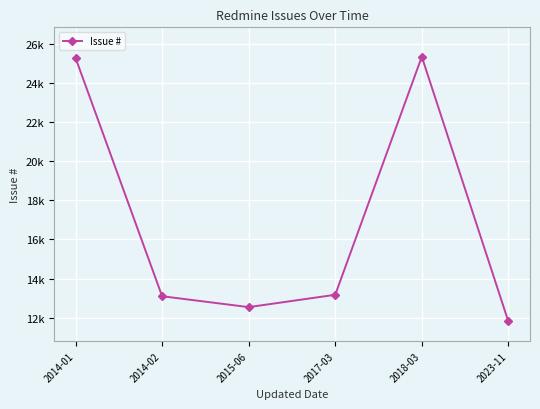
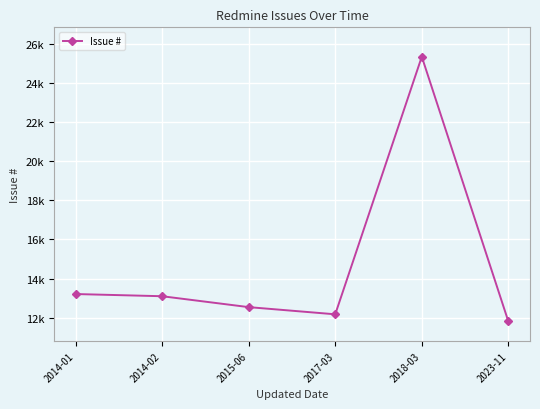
2014-01: 25300 -> 13200
2017-03: 13200 -> 12200
